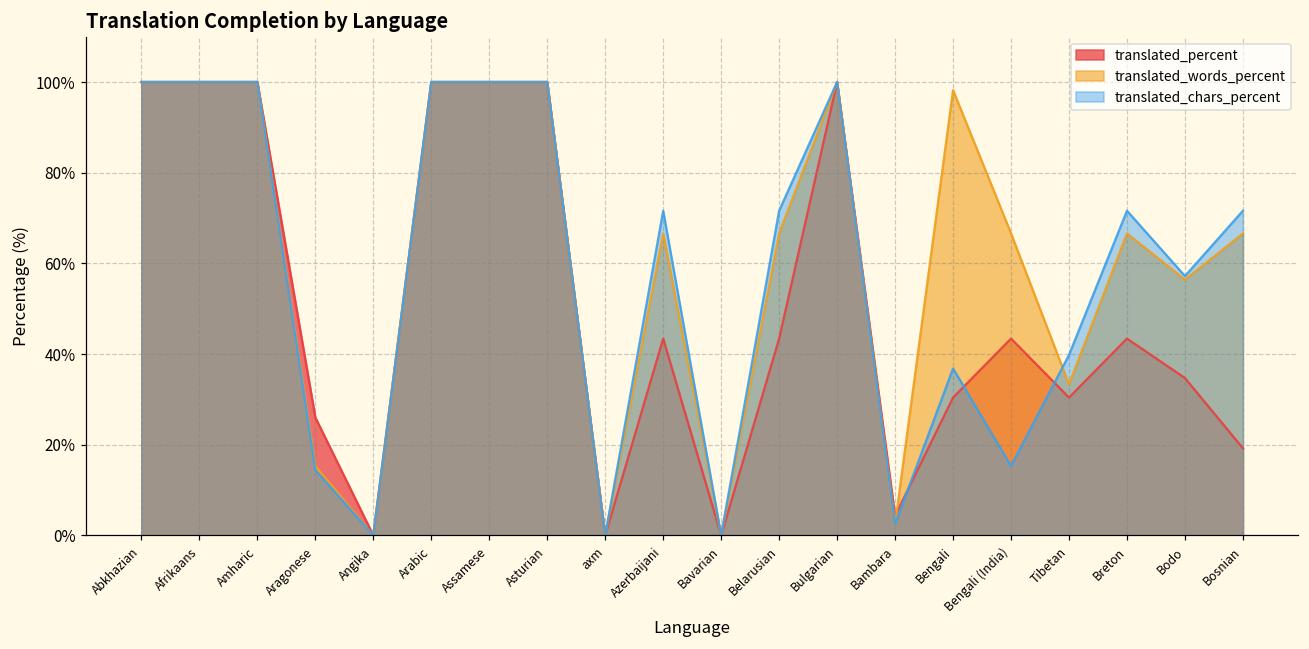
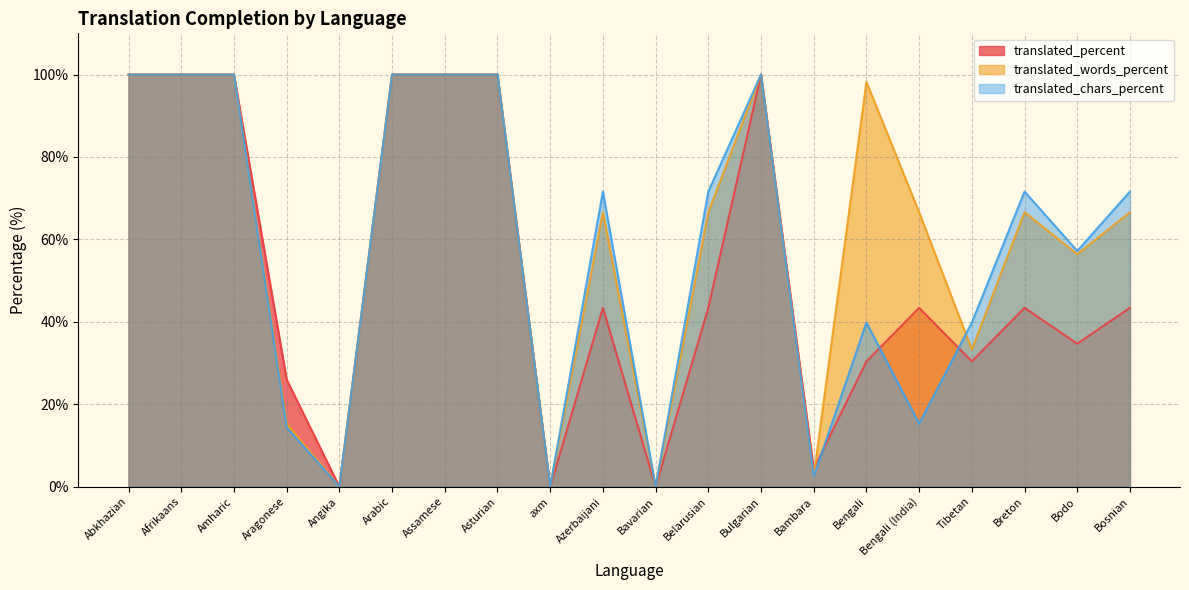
translated_chars_percent, Bengali: 37% -> 40%
translated_percent, Bosnian: 19% -> 43%
